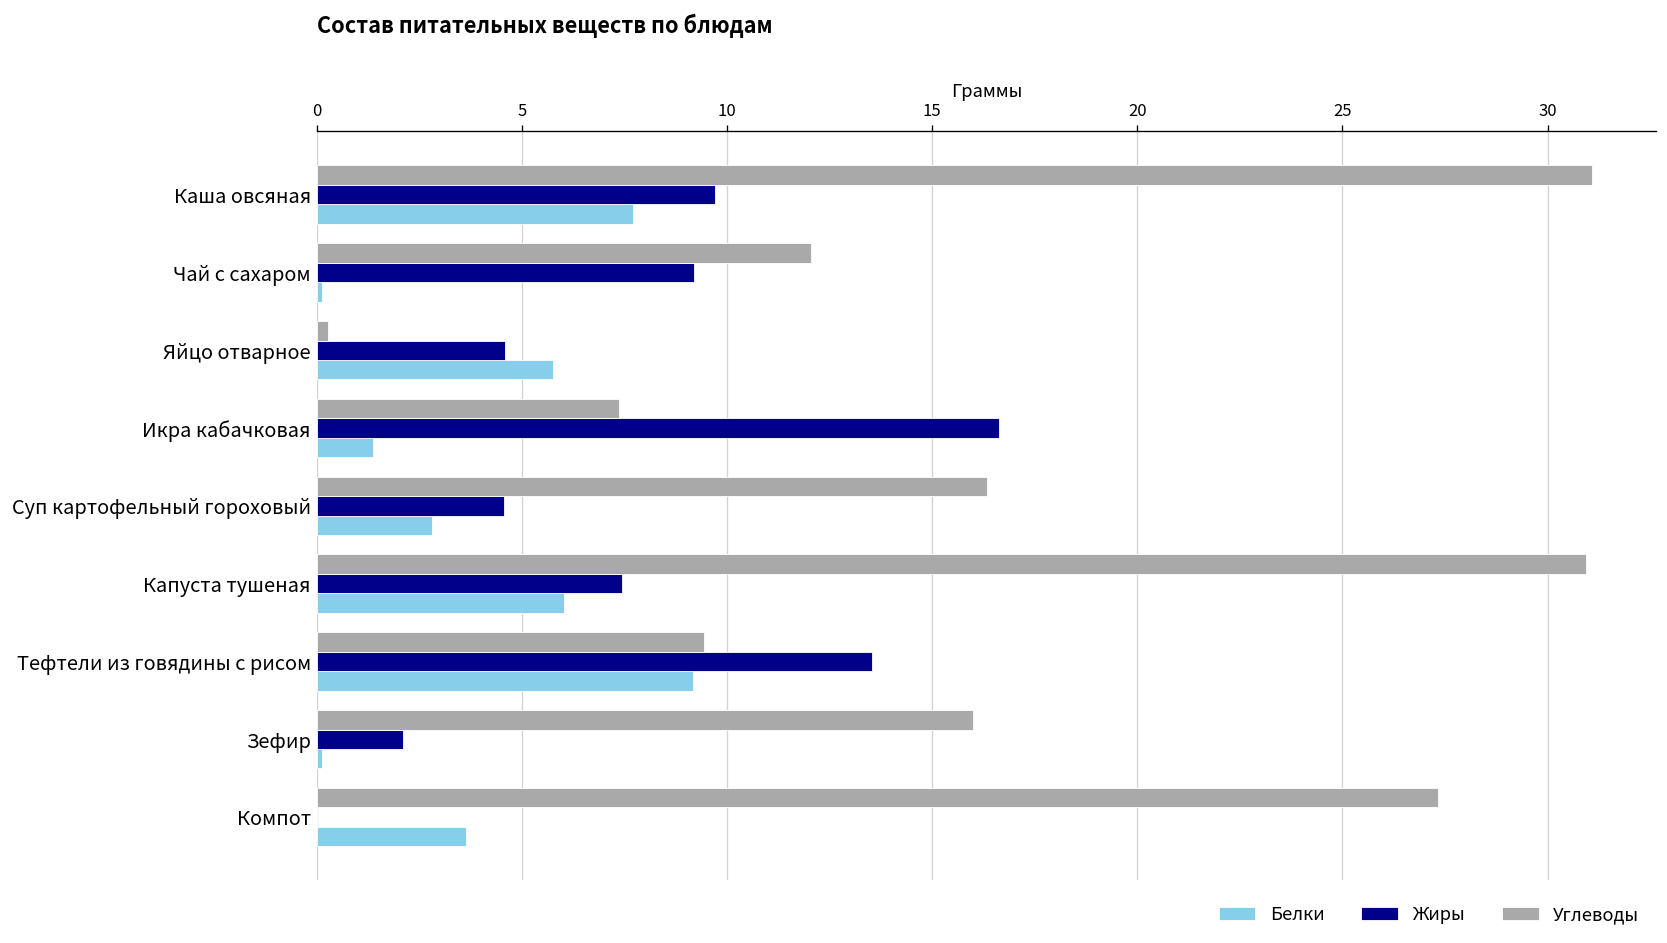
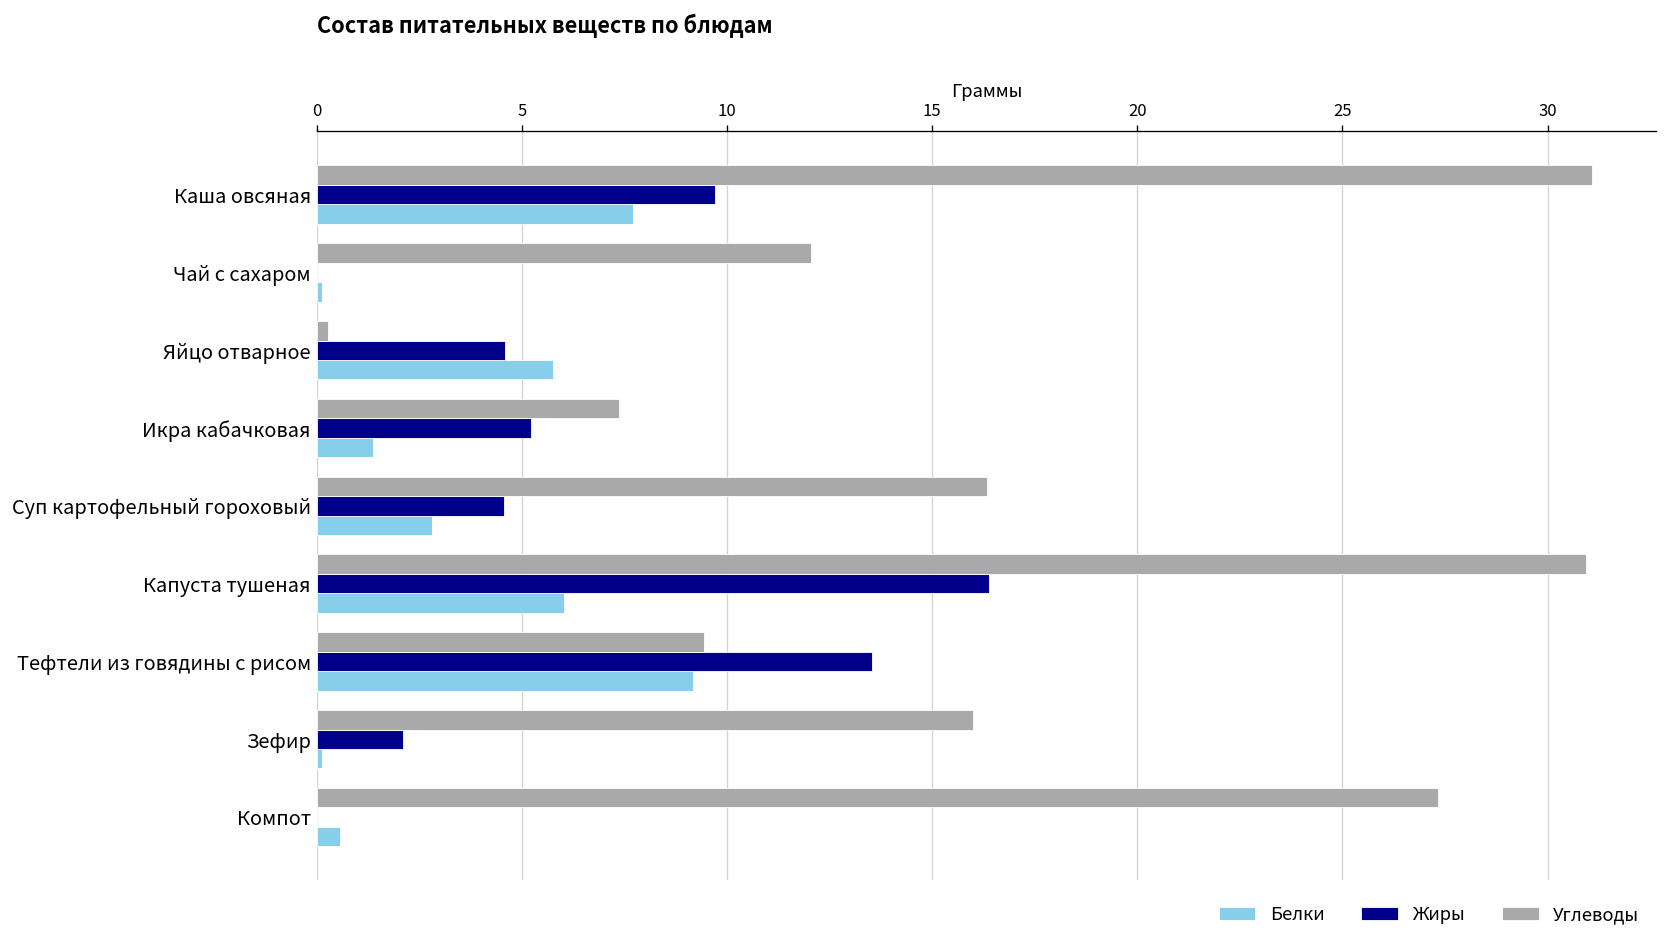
Жиры, Чай с сахаром: 9.2 -> 0.0
Жиры, Икра кабачковая: 16.6 -> 5.2
Жиры, Капуста тушеная: 7.4 -> 16.4
Белки, Компот: 3.6 -> 0.6
